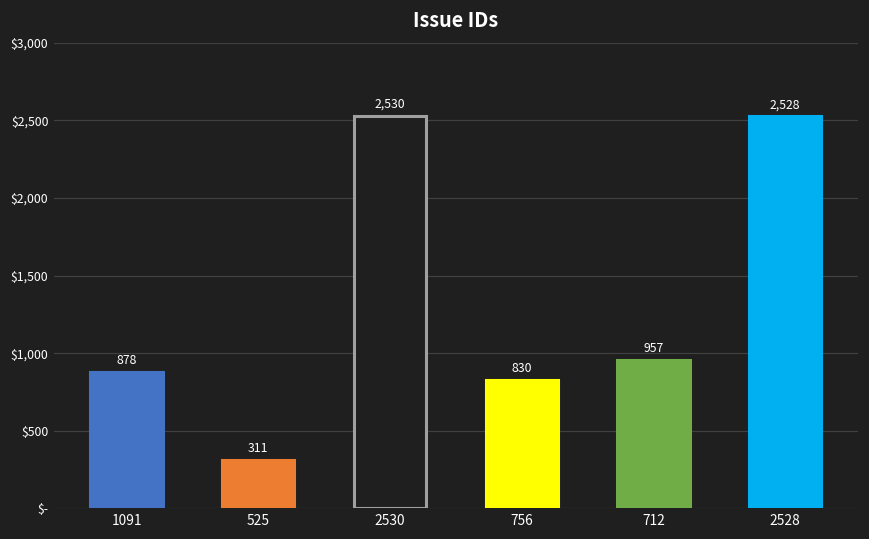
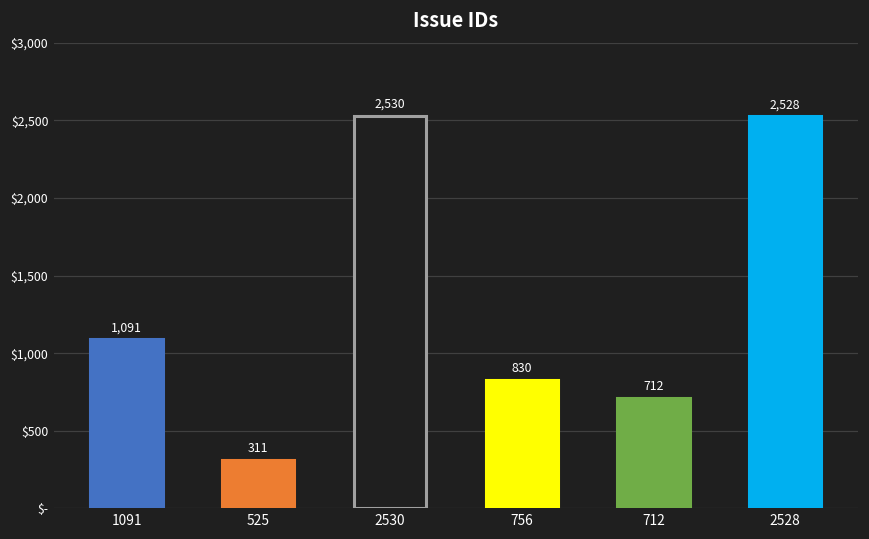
1091: 878 -> 1,091
712: 957 -> 712
